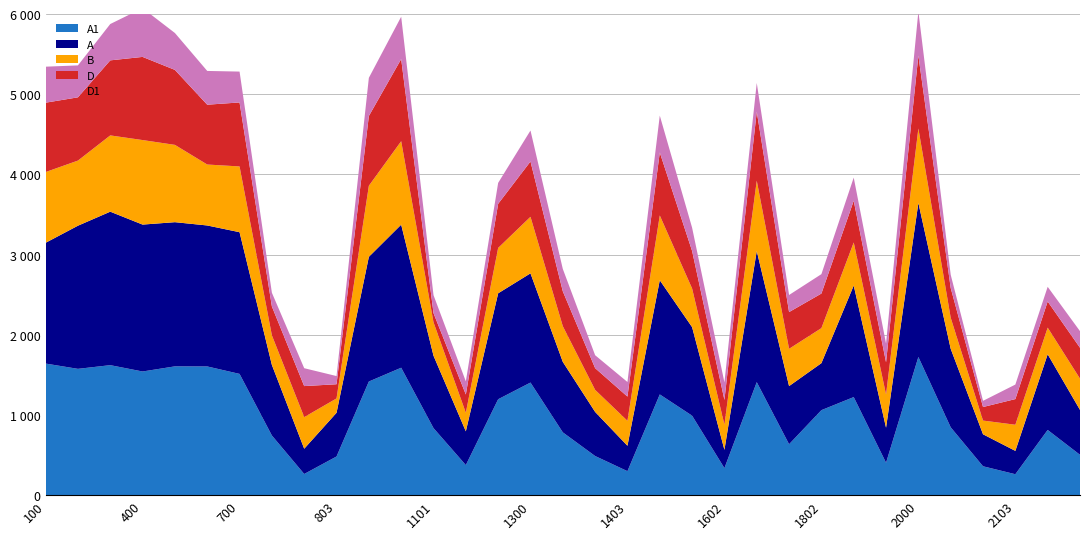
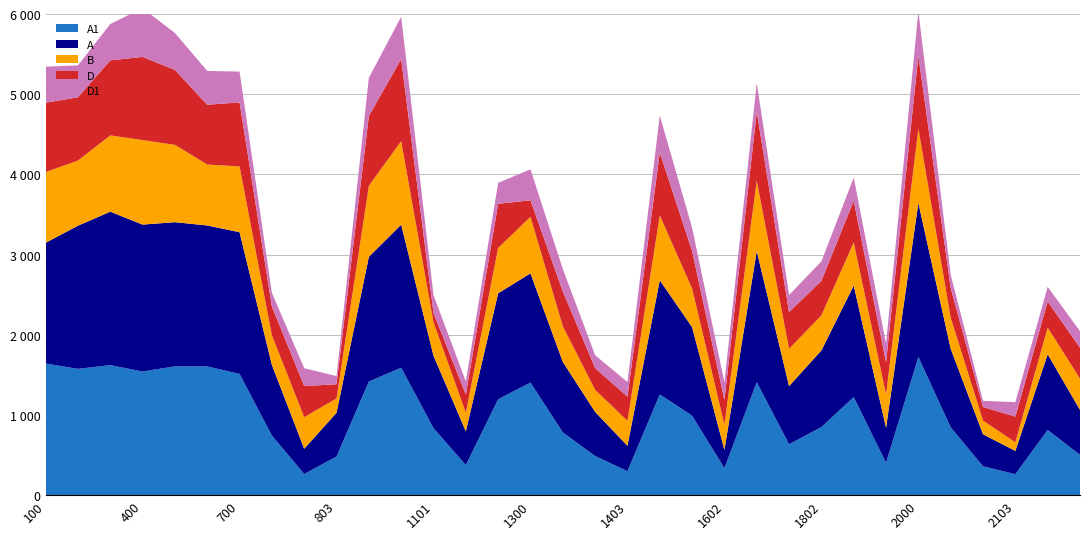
D, 1300: 700 -> 200
A1, 1802: 1100 -> 800
A, 1802: 600 -> 1000
B, 2103: 300 -> 100
